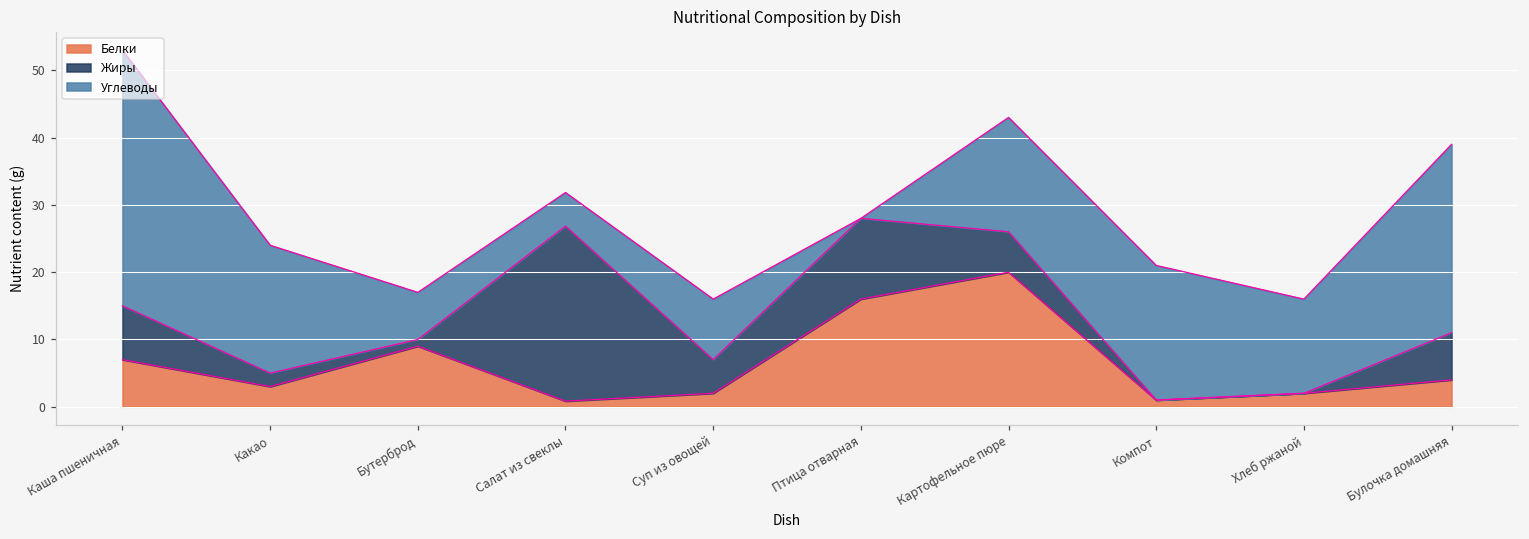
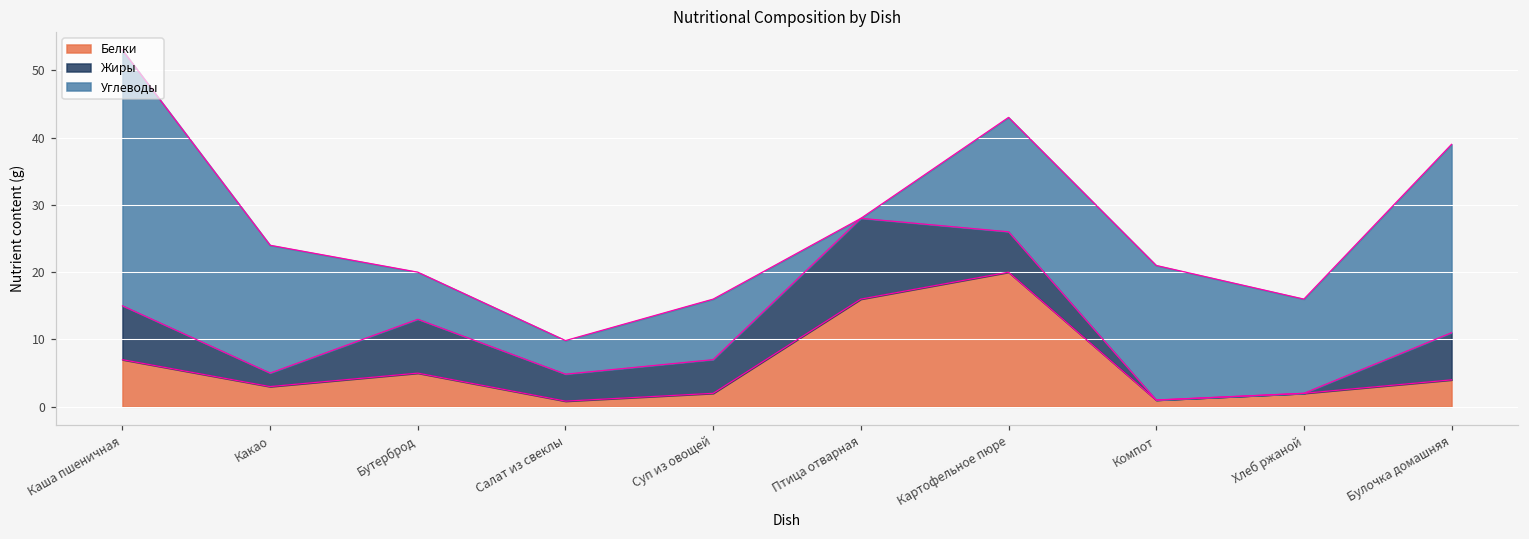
Белки, Бутерброд: 9 -> 5
Жиры, Бутерброд: 1 -> 8
Жиры, Салат из свеклы: 26 -> 4
